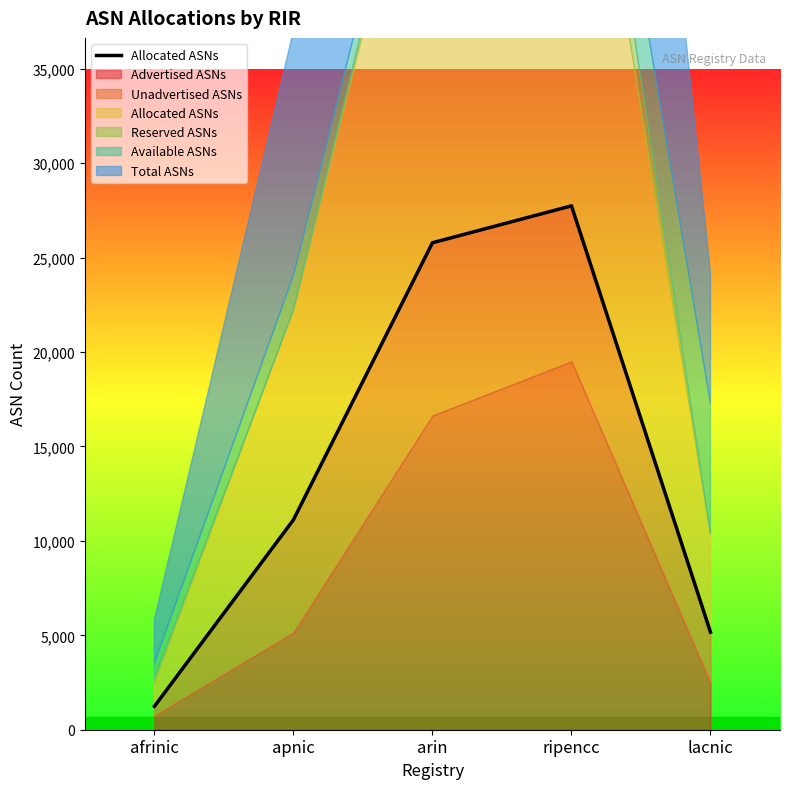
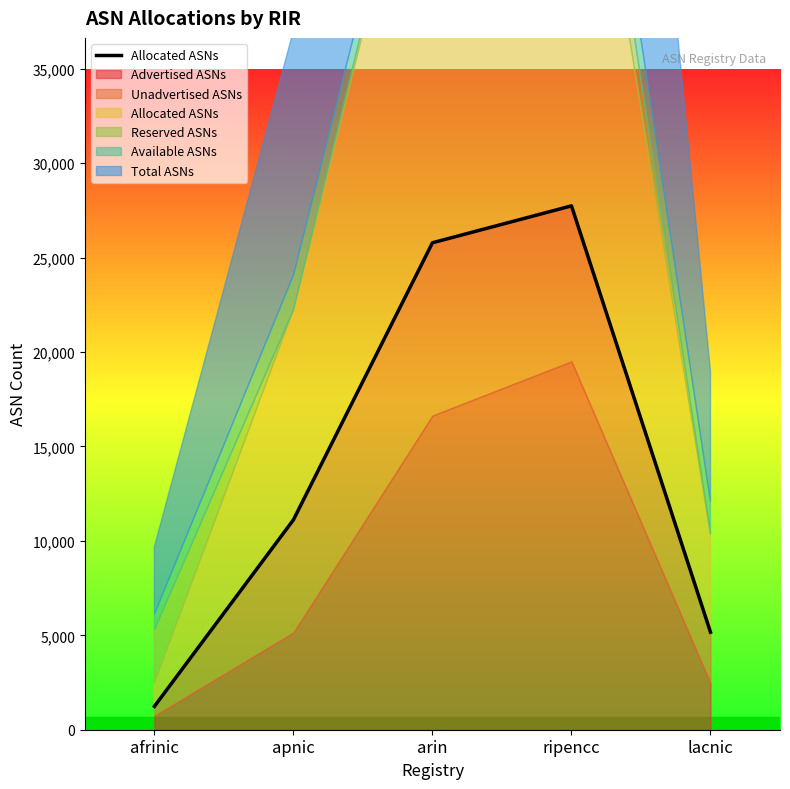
Reserved ASNs, afrinic: 200 -> 2,800
Total ASNs, afrinic: 2,300 -> 3,600
Available ASNs, lacnic: 6,900 -> 1,700
